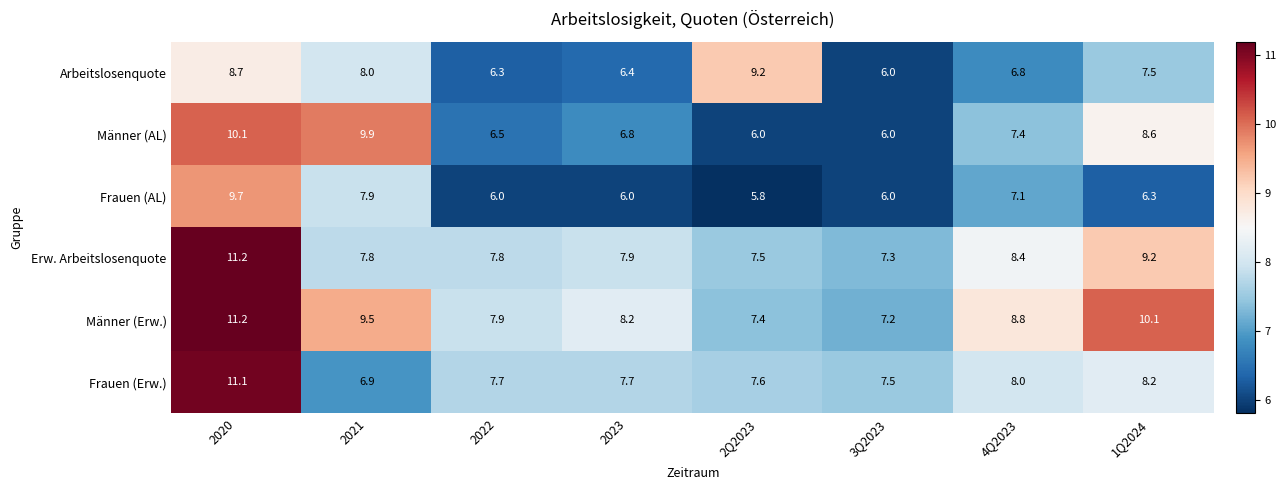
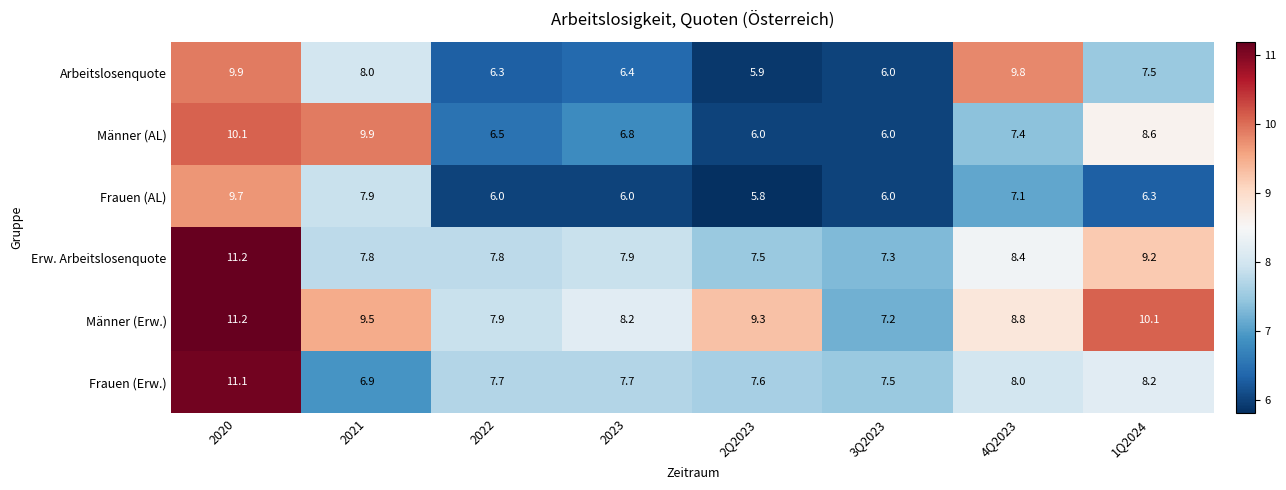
Arbeitslosenquote, 2020: 8.7 -> 9.9
Arbeitslosenquote, 2Q2023: 9.2 -> 5.9
Arbeitslosenquote, 4Q2023: 6.8 -> 9.8
Männer (Erw.), 2Q2023: 7.4 -> 9.3
